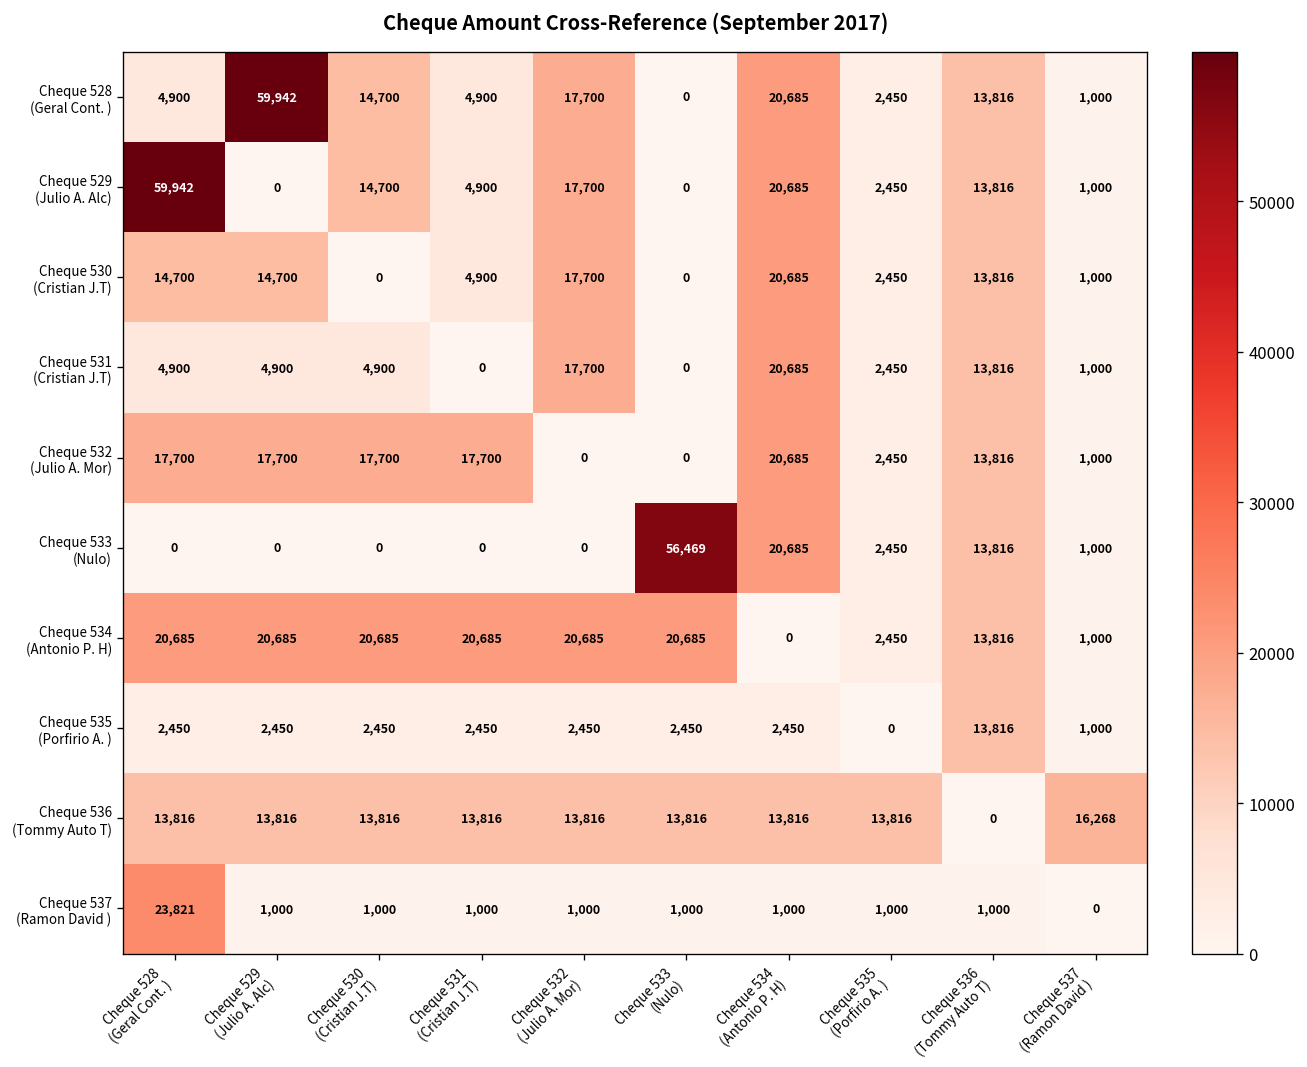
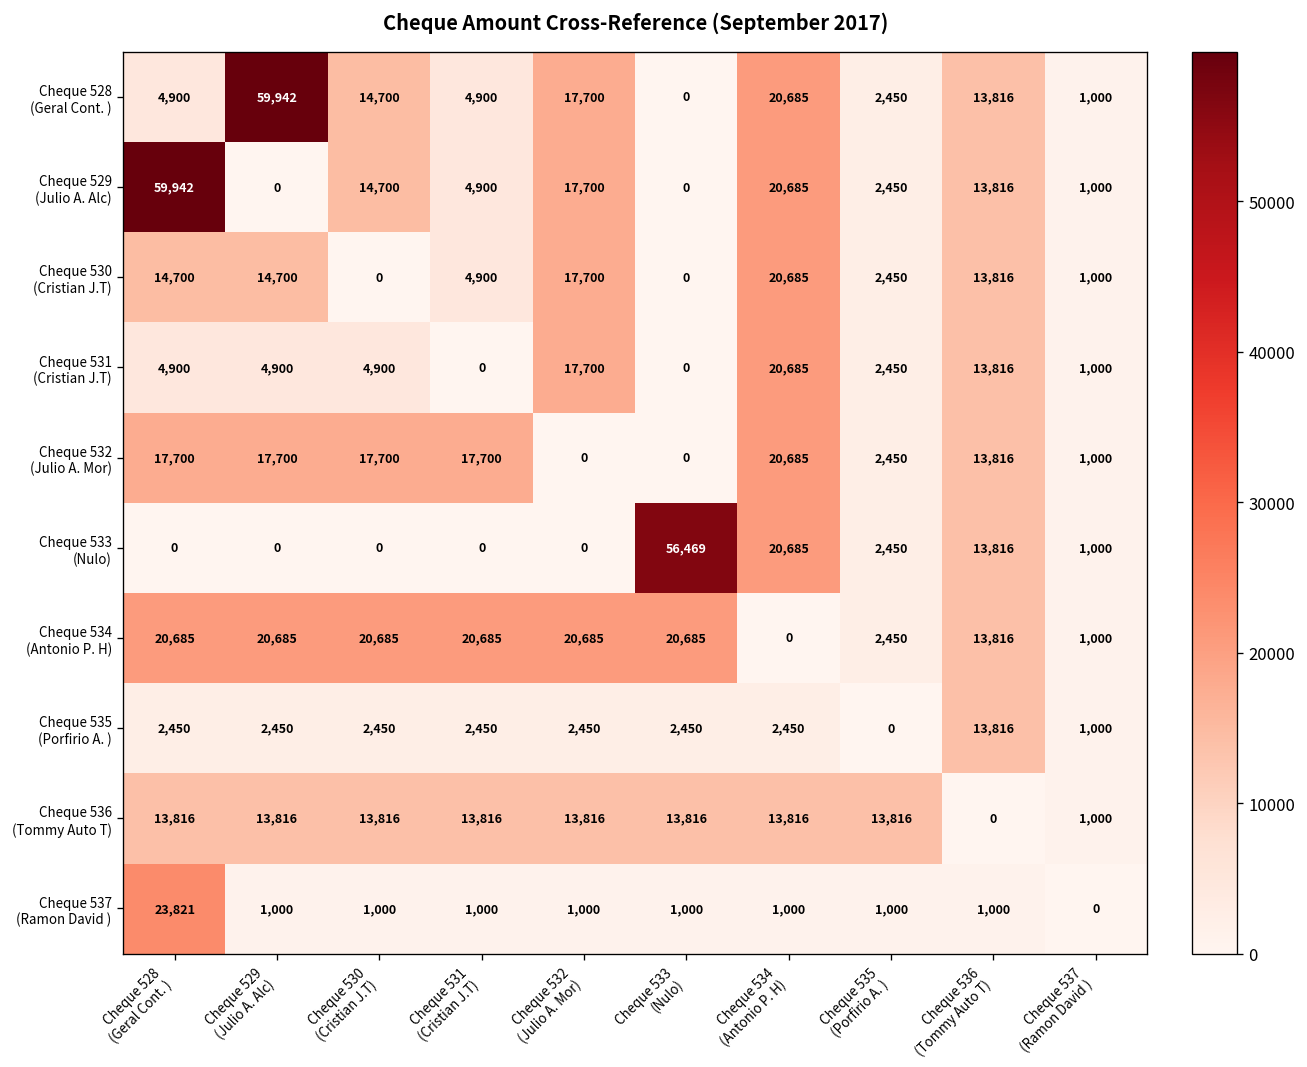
Cheque 536 (Tommy Auto T), Cheque 537 (Ramon David ): 16,268 -> 1,000
